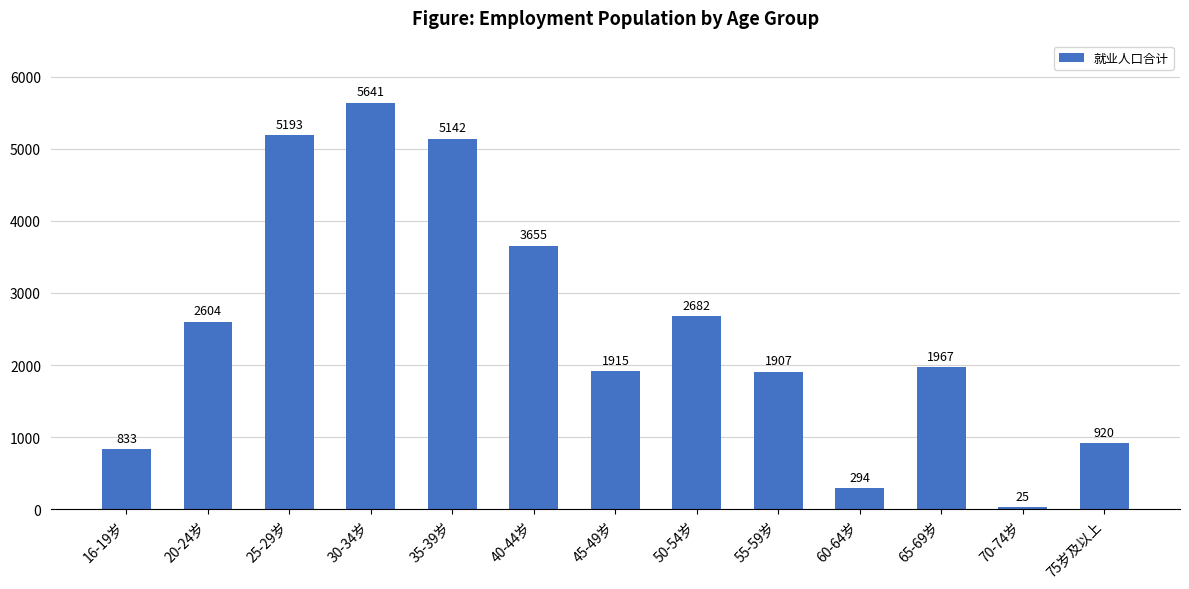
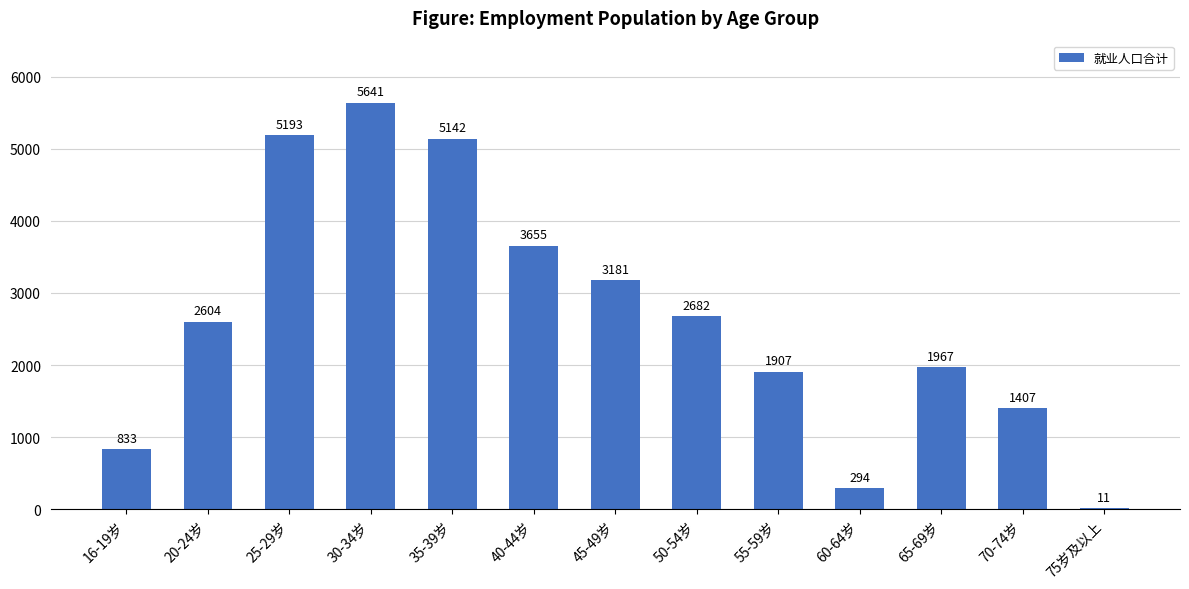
45-49岁: 1915 -> 3181
70-74岁: 25 -> 1407
75岁及以上: 920 -> 11
